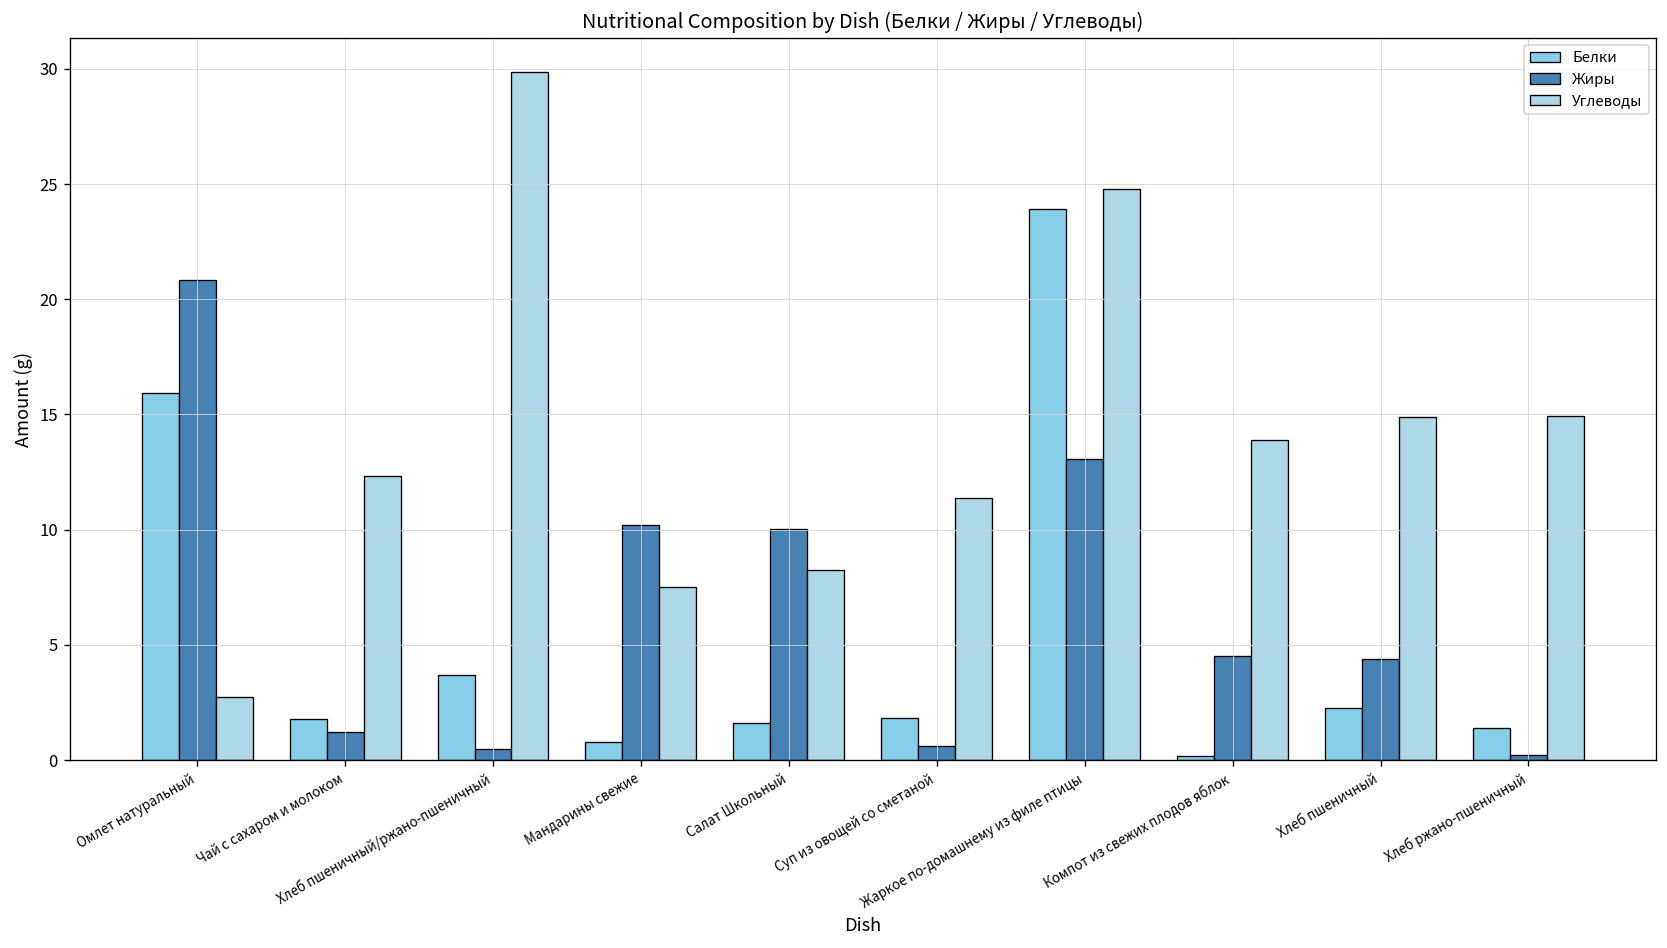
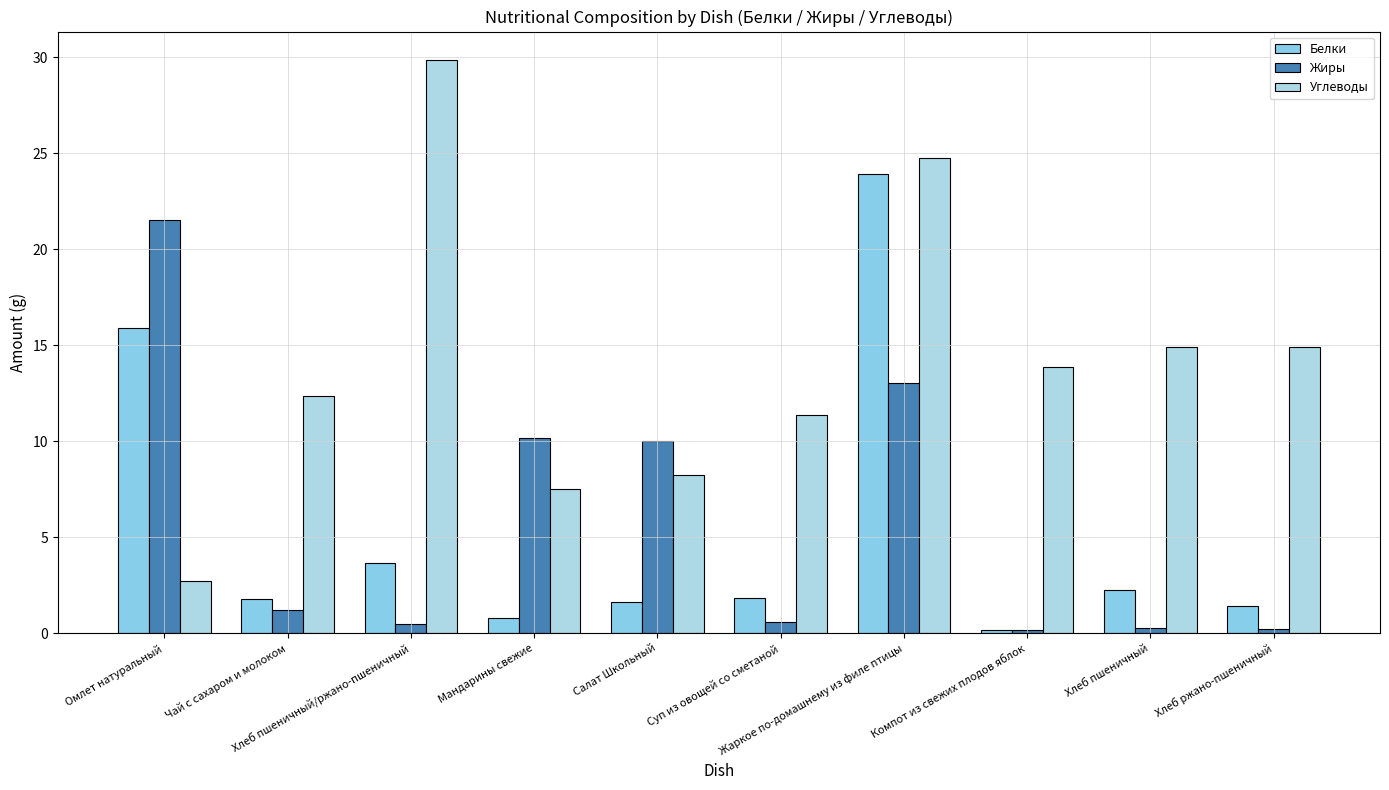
Жиры, Омлет натуральный: 20.8 -> 21.6
Жиры, Компот из свежих плодов яблок: 4.5 -> 0.2
Жиры, Хлеб пшеничный: 4.4 -> 0.3
